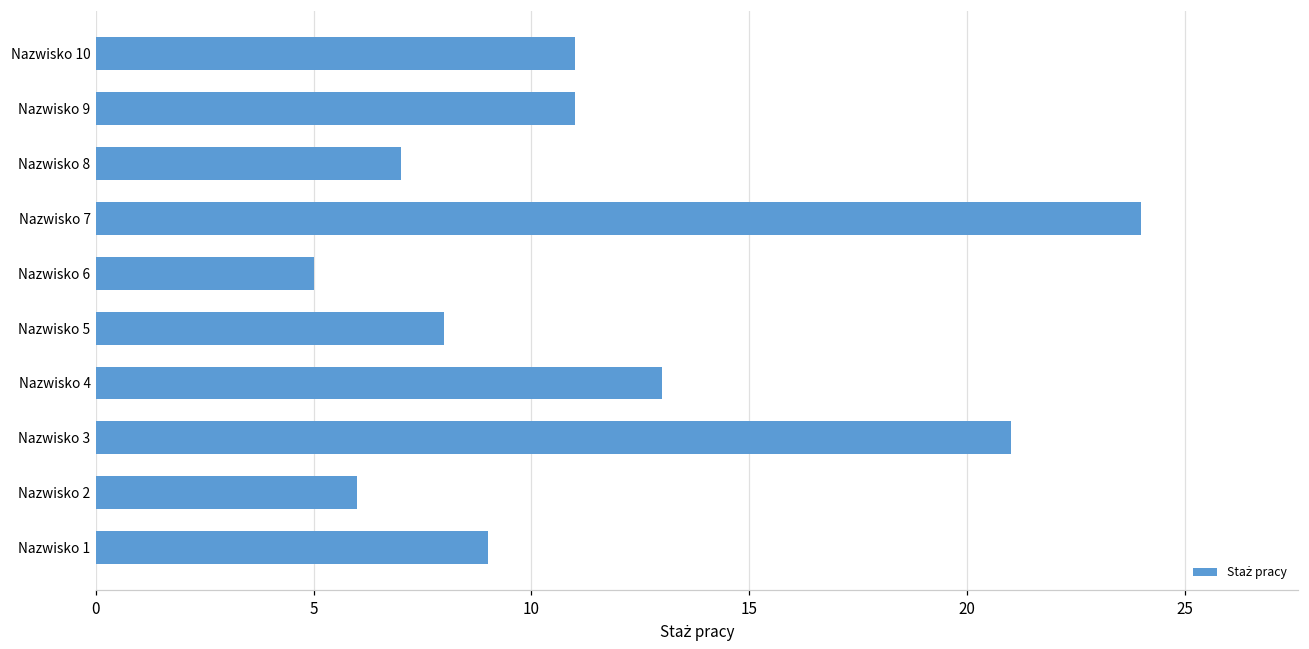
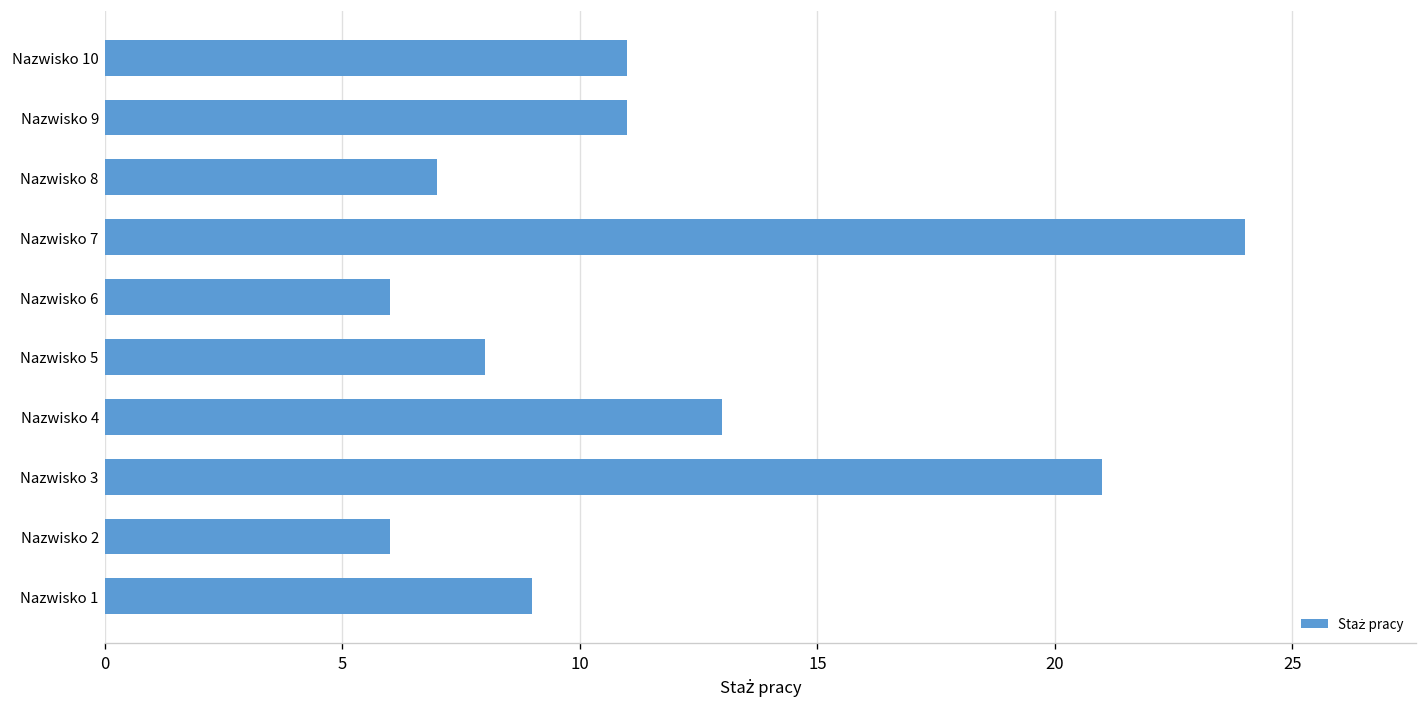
Nazwisko 6: 5 -> 6
